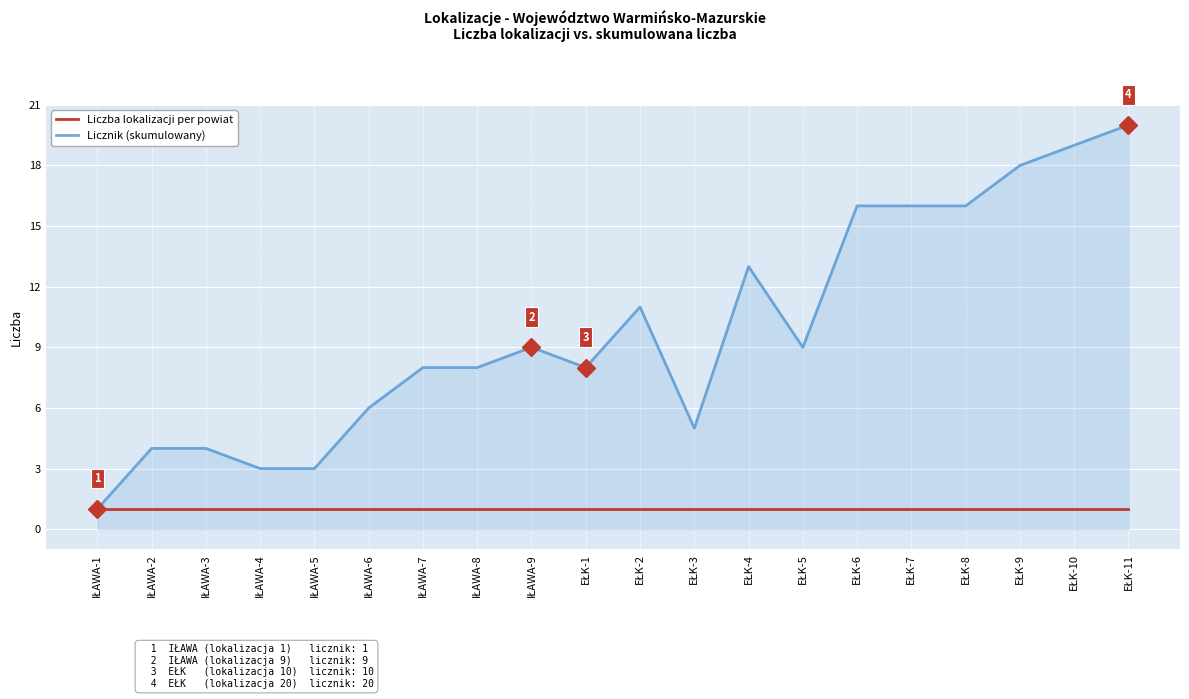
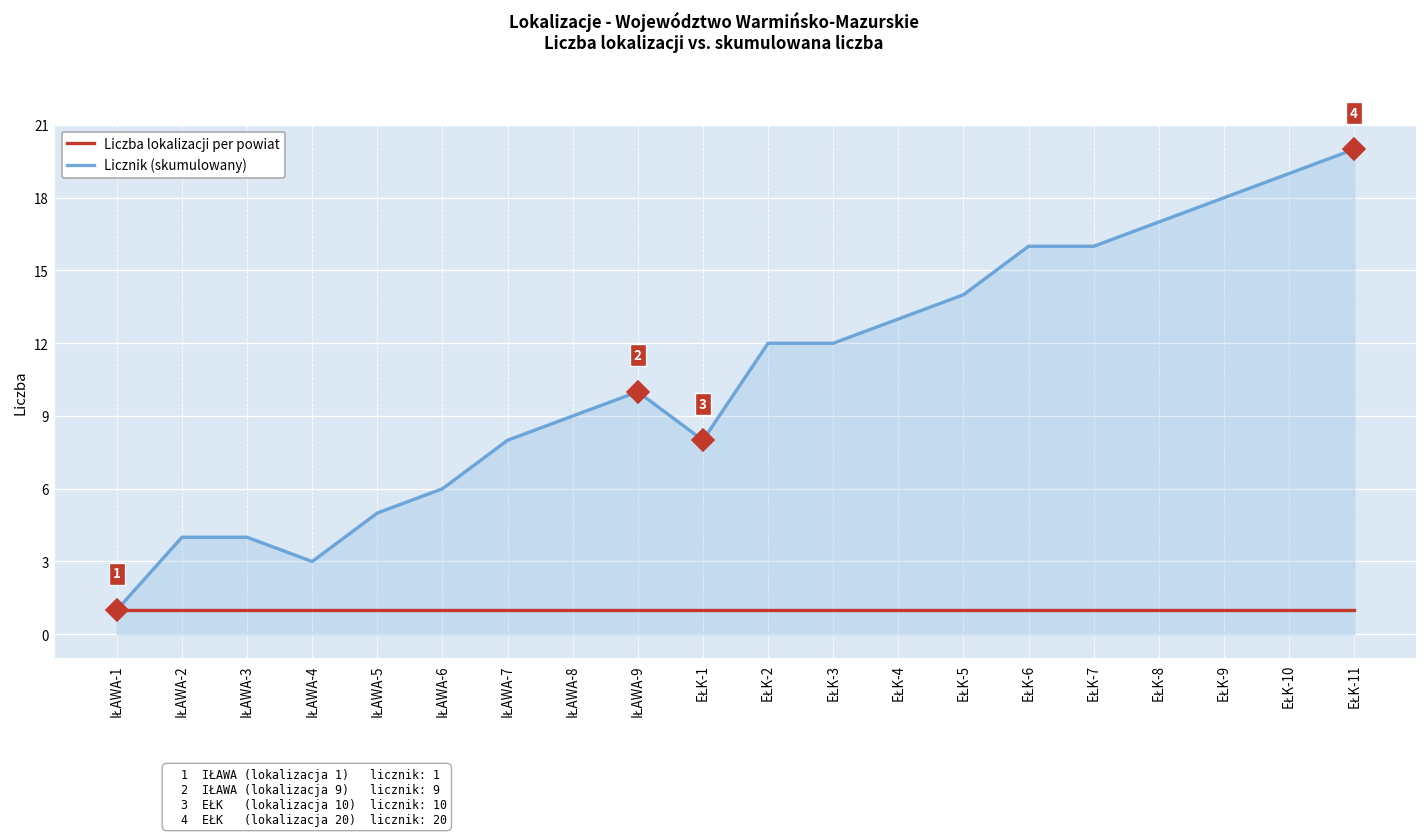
Licznik (skumulowany), IŁAWA-5: 3 -> 5
Licznik (skumulowany), IŁAWA-8: 8 -> 9
Licznik (skumulowany), IŁAWA-9: 9 -> 10
Licznik (skumulowany), EŁK-2: 11 -> 12
Licznik (skumulowany), EŁK-3: 5 -> 12
Licznik (skumulowany), EŁK-5: 9 -> 14
Licznik (skumulowany), EŁK-8: 16 -> 17
